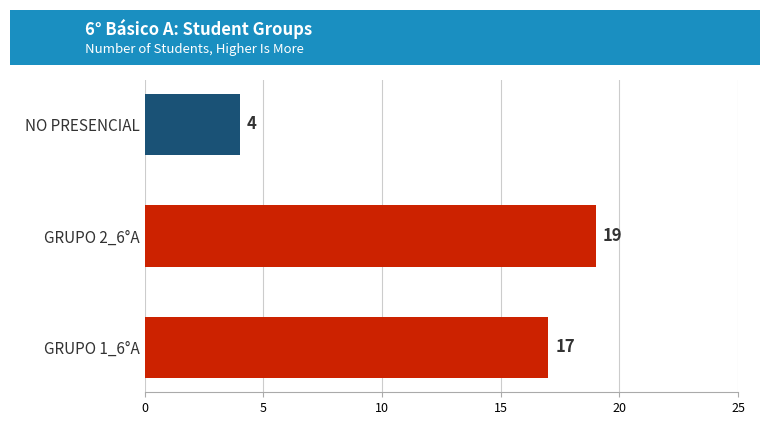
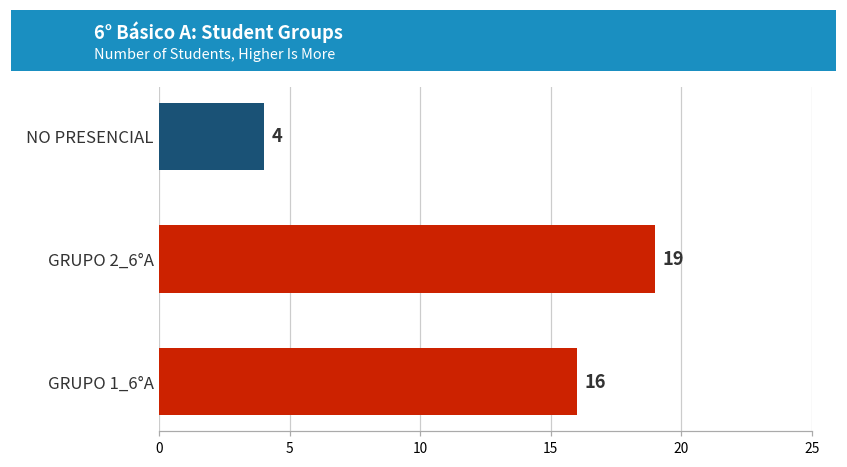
GRUPO 1_6°A: 17 -> 16
